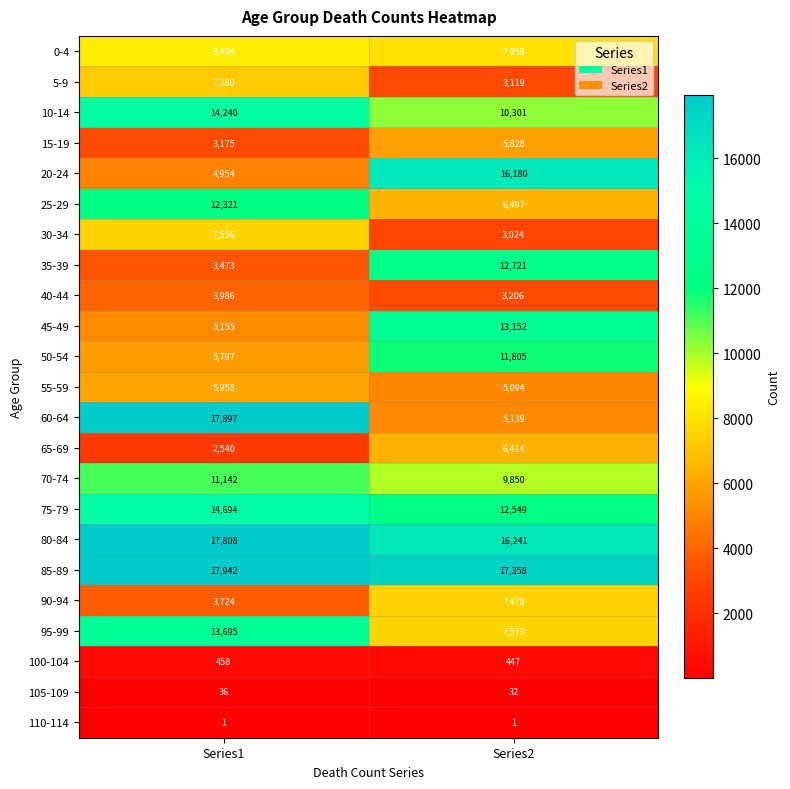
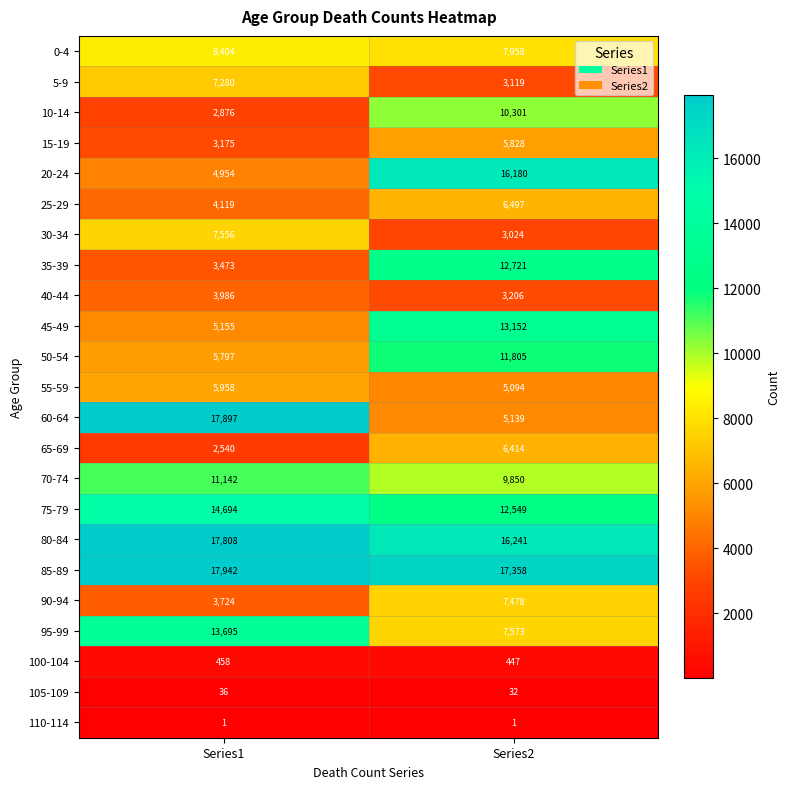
10-14, Series1: 14,240 -> 2,876
25-29, Series1: 12,321 -> 4,119
